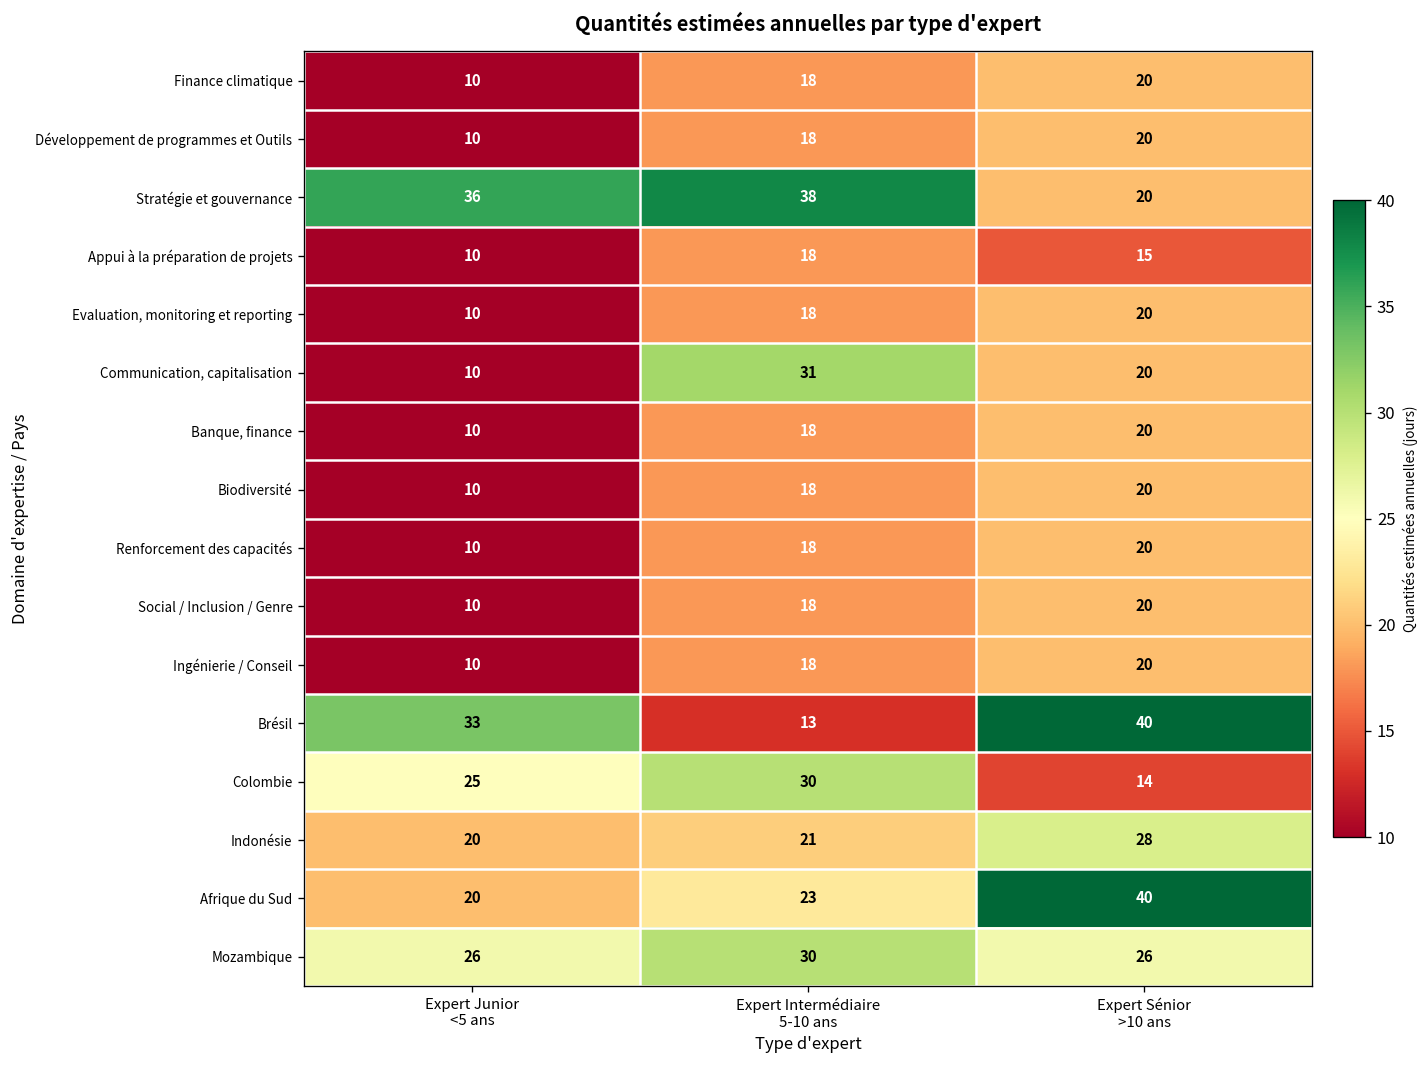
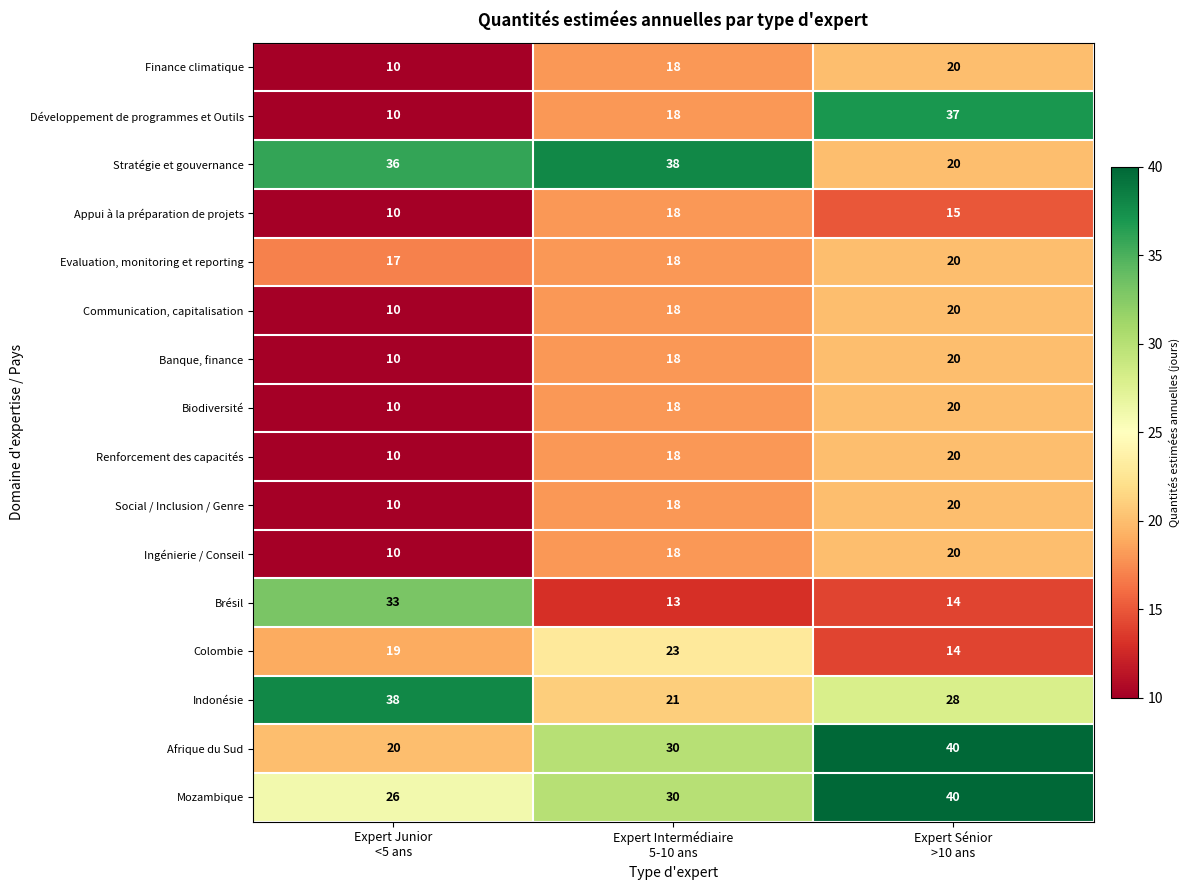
Développement de programmes et Outils, Expert Sénior >10 ans: 20 -> 37
Evaluation, monitoring et reporting, Expert Junior <5 ans: 10 -> 17
Communication, capitalisation, Expert Intermédiaire 5-10 ans: 31 -> 18
Brésil, Expert Sénior >10 ans: 40 -> 14
Colombie, Expert Junior <5 ans: 25 -> 19
Colombie, Expert Intermédiaire 5-10 ans: 30 -> 23
Indonésie, Expert Junior <5 ans: 20 -> 38
Afrique du Sud, Expert Intermédiaire 5-10 ans: 23 -> 30
Mozambique, Expert Sénior >10 ans: 26 -> 40
